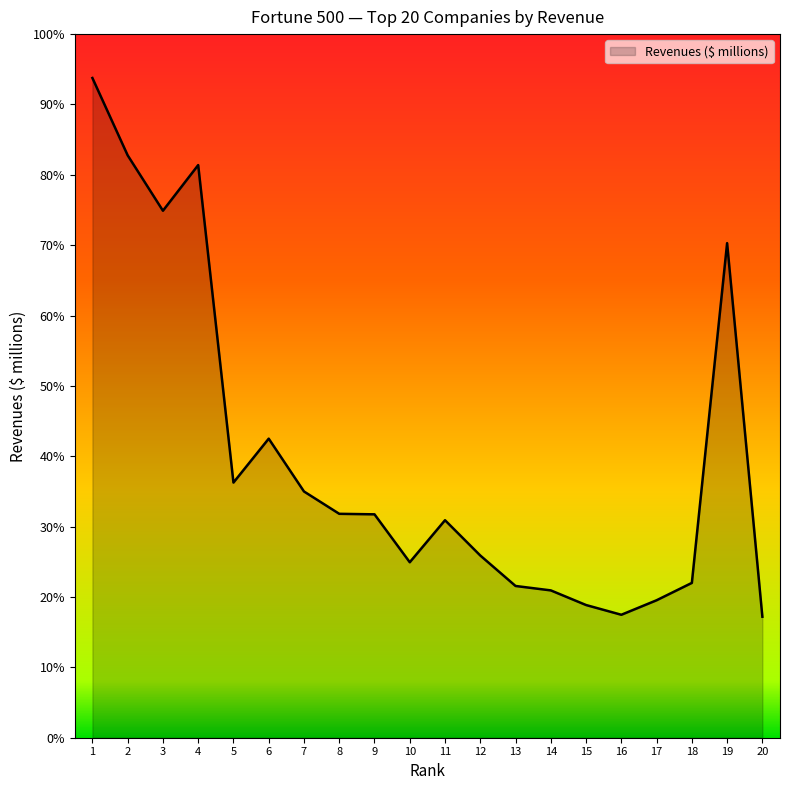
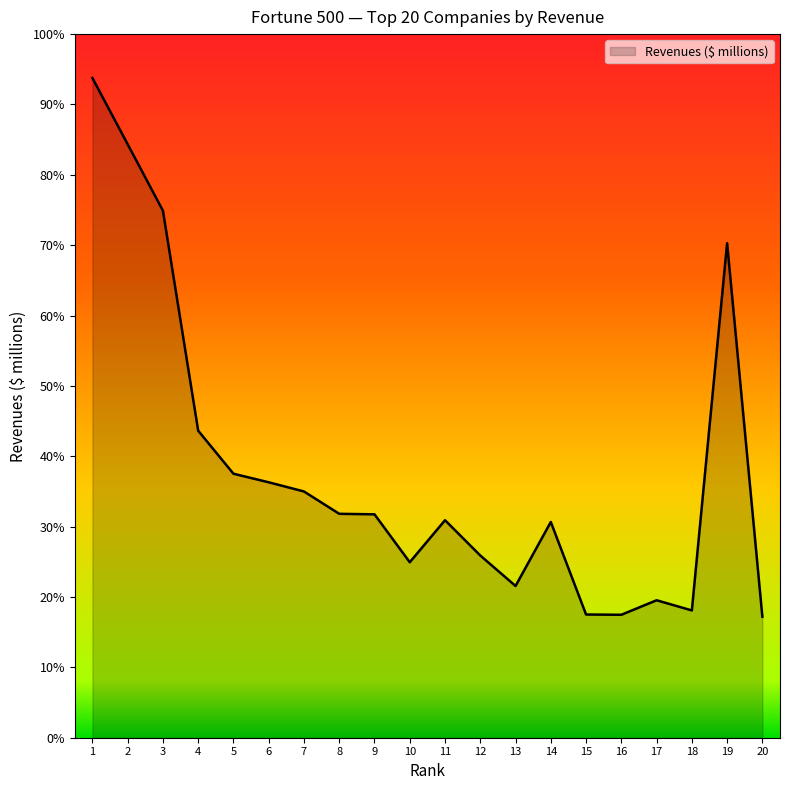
2: 83% -> 84%
4: 81% -> 44%
5: 36% -> 38%
6: 43% -> 36%
14: 21% -> 31%
15: 19% -> 18%
18: 22% -> 18%
